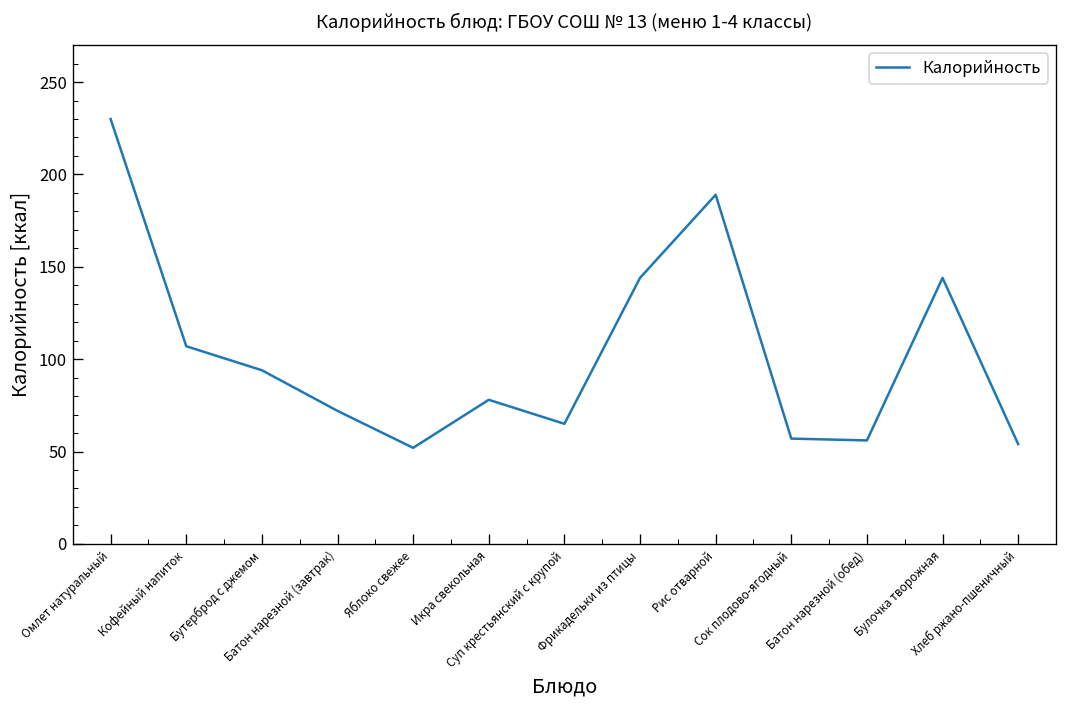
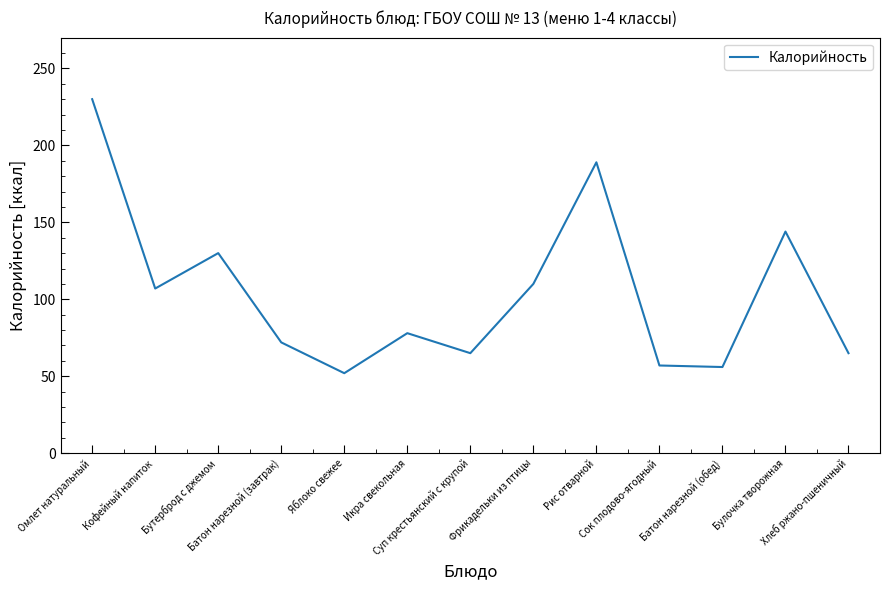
Бутерброд с джемом: 94 -> 130
Фрикадельки из птицы: 144 -> 110
Хлеб ржано-пшеничный: 54 -> 65
